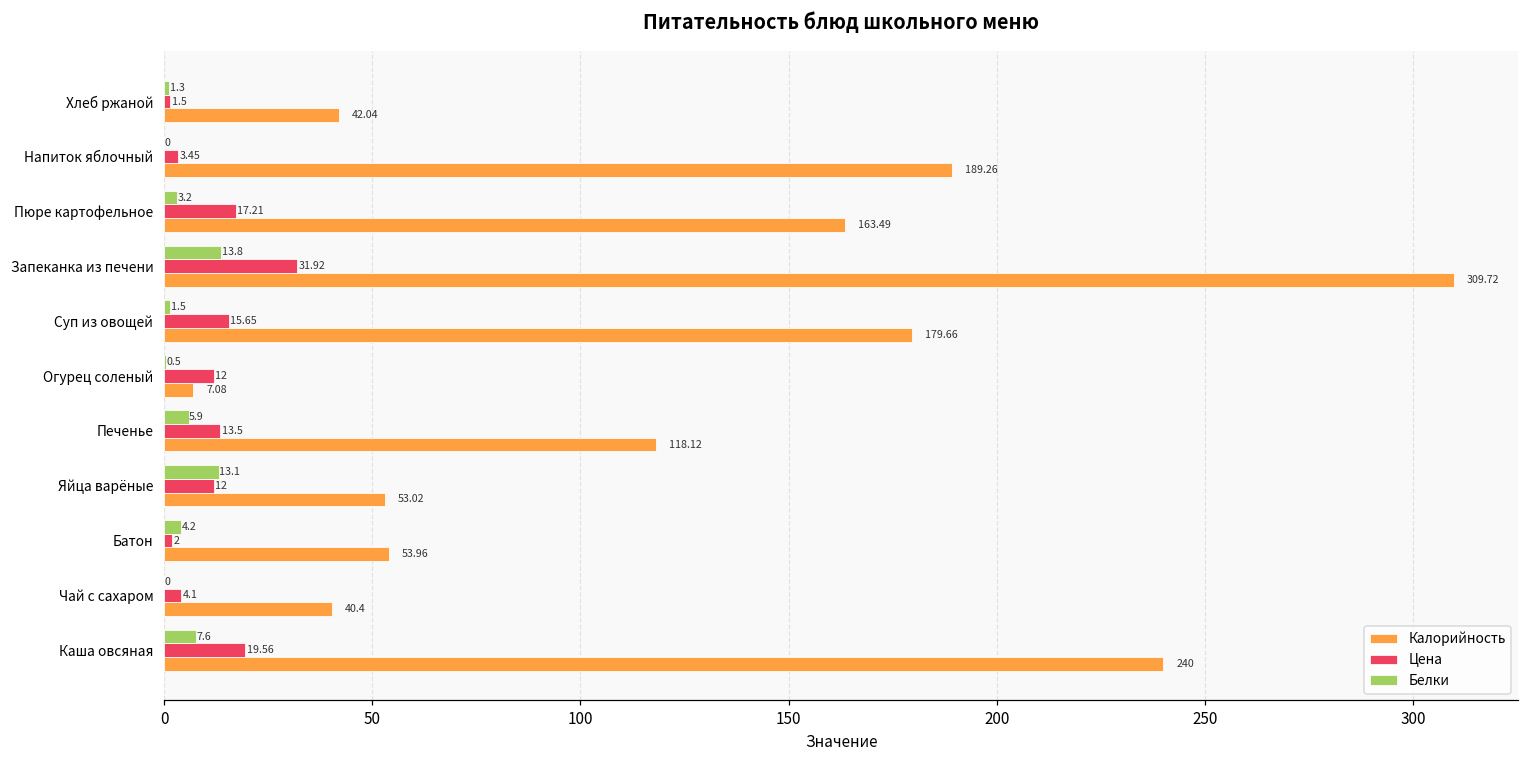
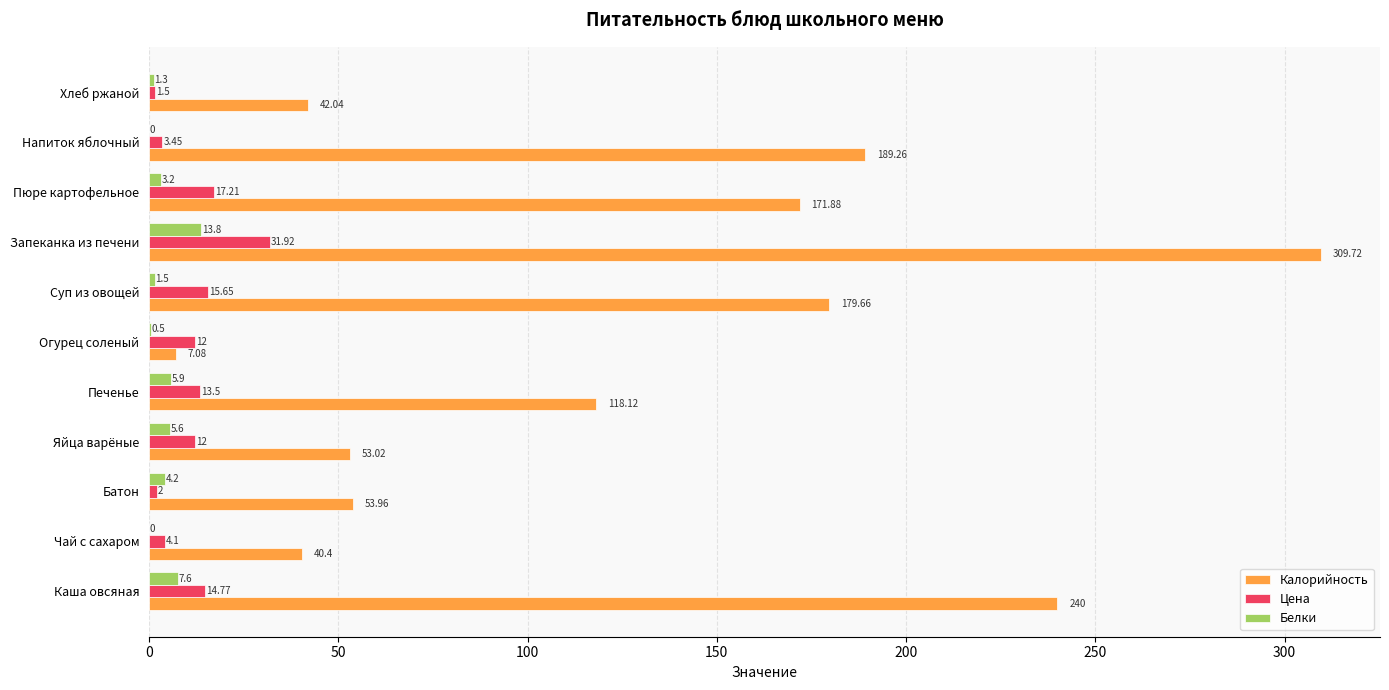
Калорийность, Пюре картофельное: 163.49 -> 171.88
Белки, Яйца варёные: 13.1 -> 5.6
Цена, Каша овсяная: 19.56 -> 14.77
